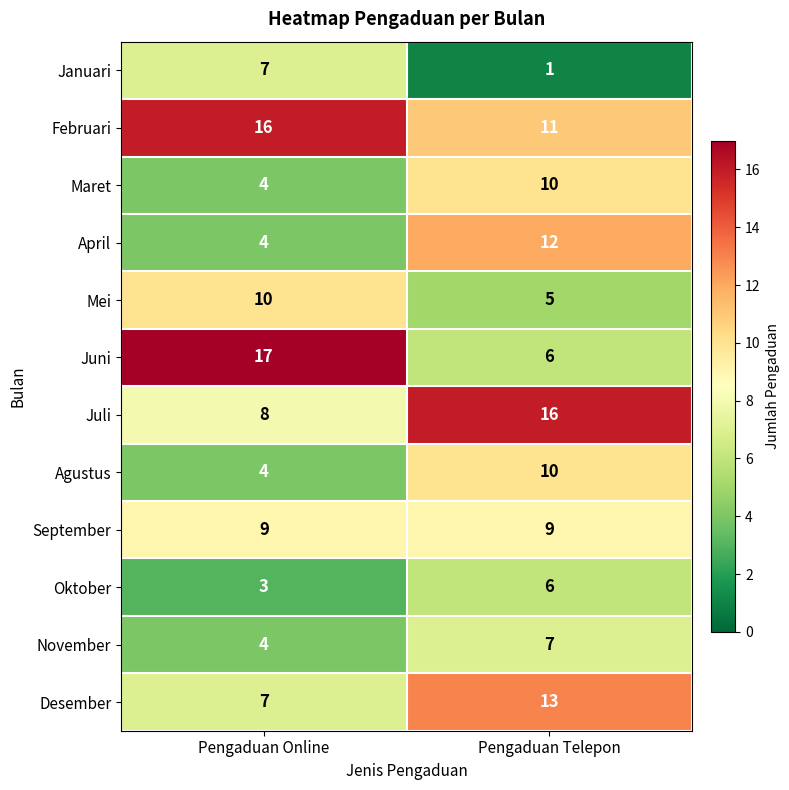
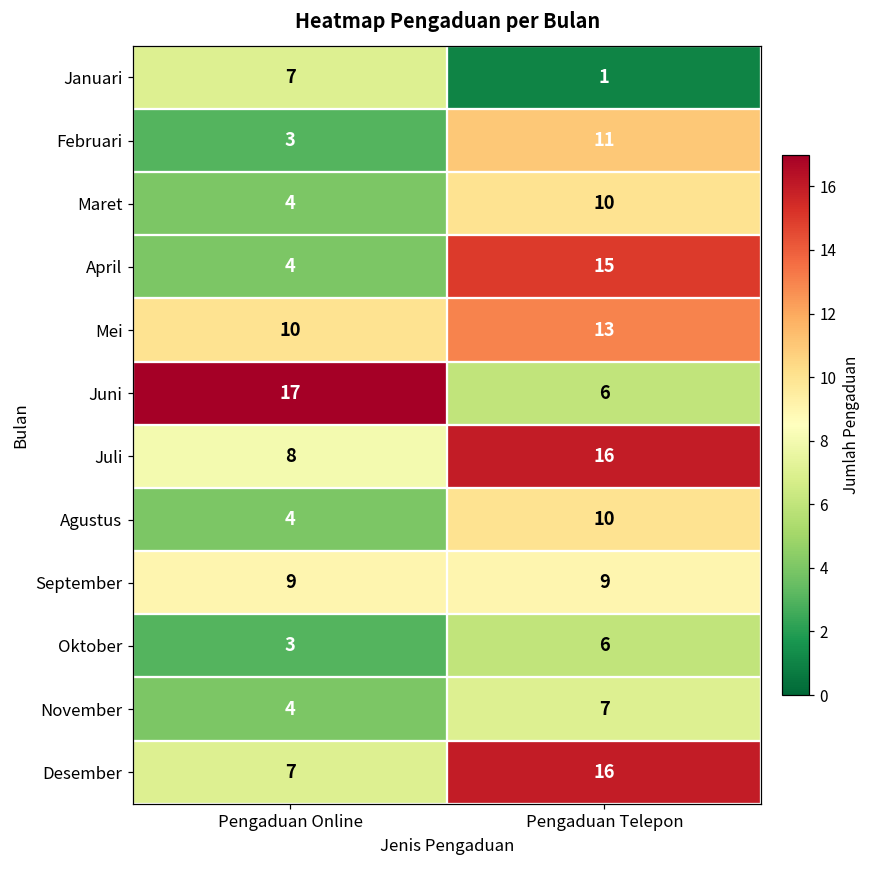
Februari, Pengaduan Online: 16 -> 3
April, Pengaduan Telepon: 12 -> 15
Mei, Pengaduan Telepon: 5 -> 13
Desember, Pengaduan Telepon: 13 -> 16
